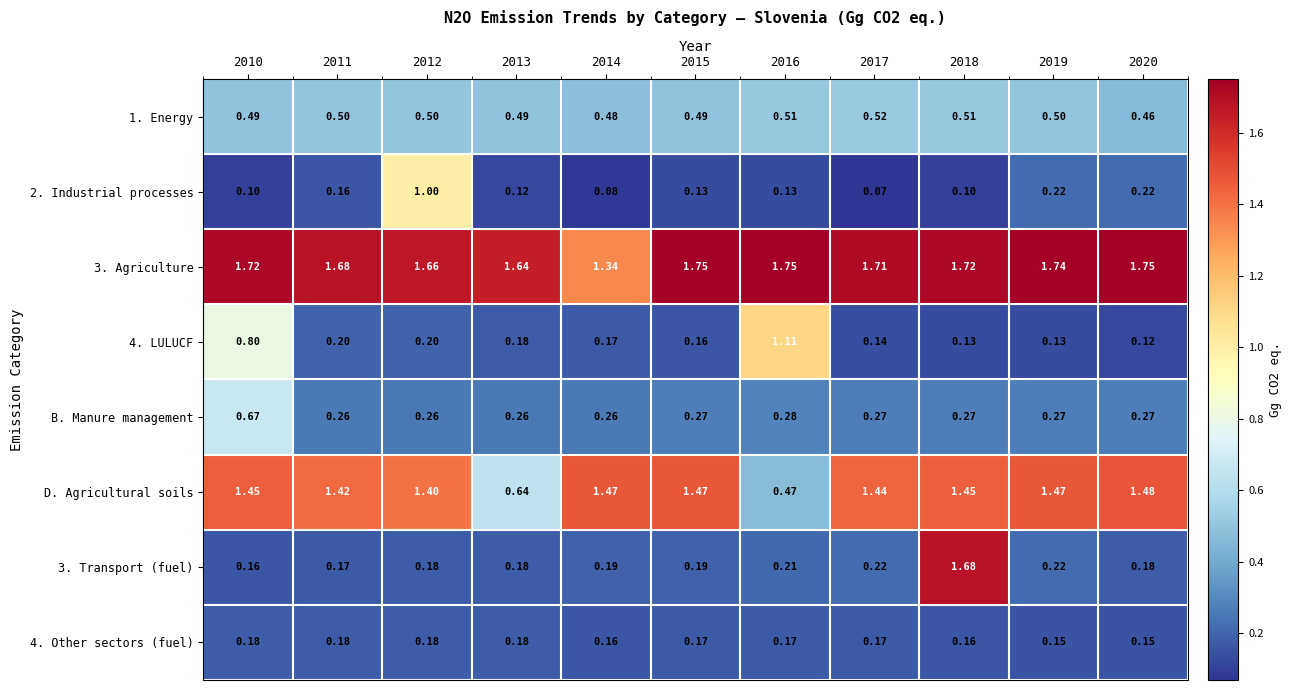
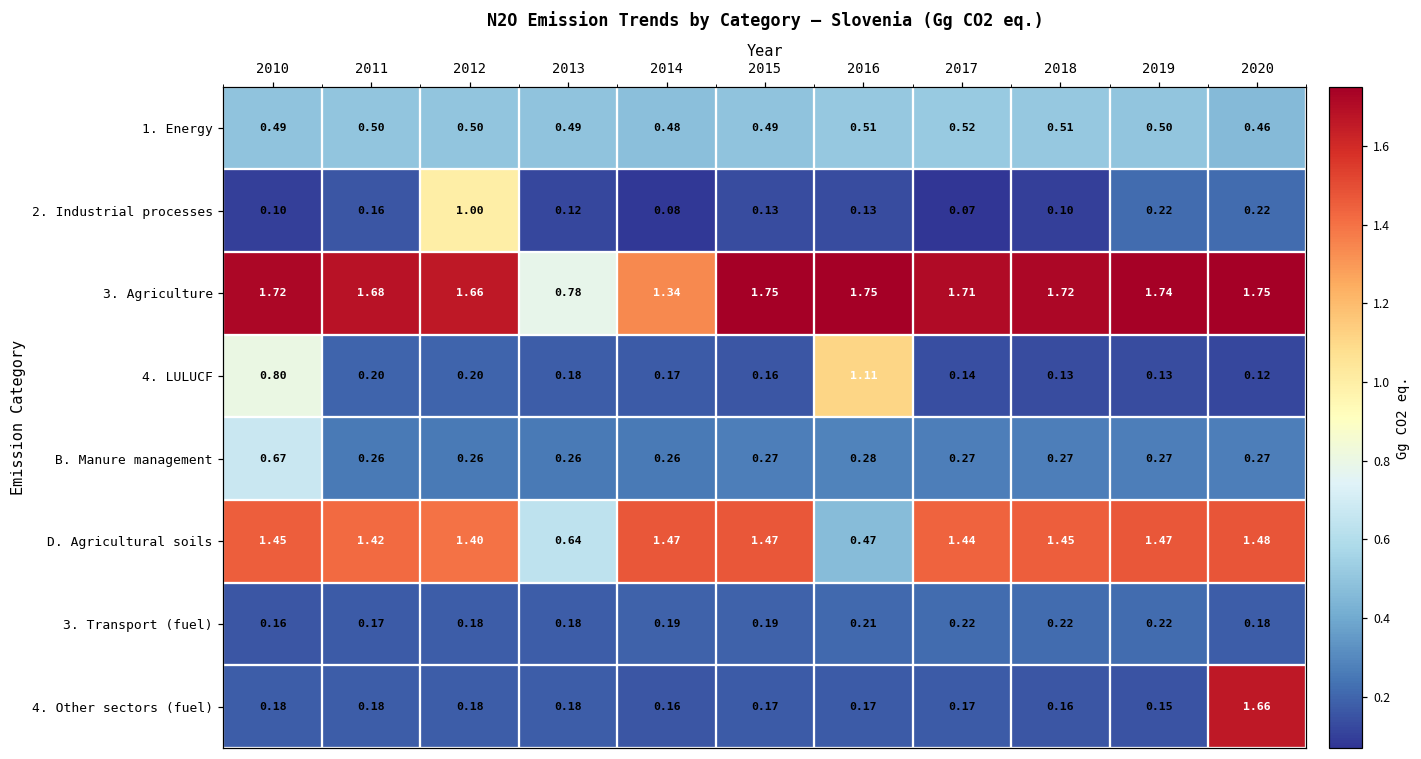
3. Agriculture, 2013: 1.64 -> 0.78
3. Transport (fuel), 2018: 1.68 -> 0.22
4. Other sectors (fuel), 2020: 0.15 -> 1.66
